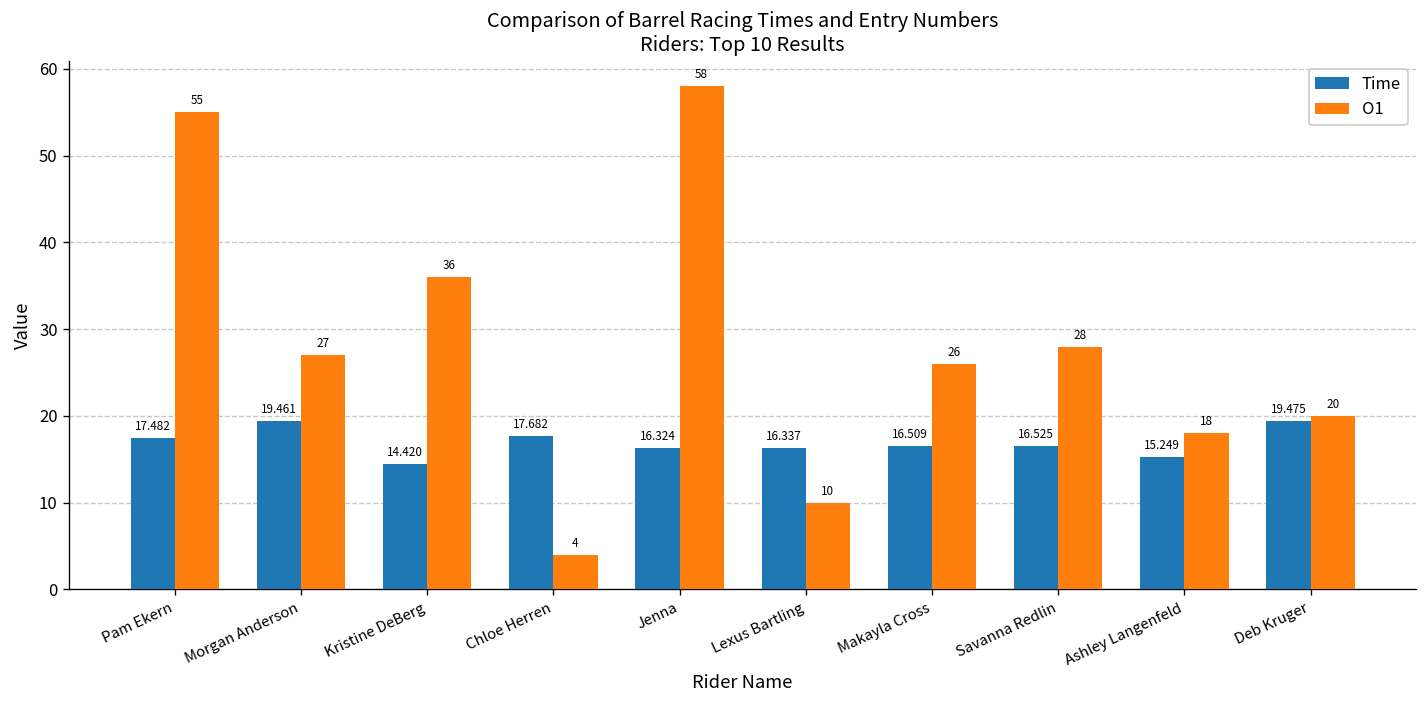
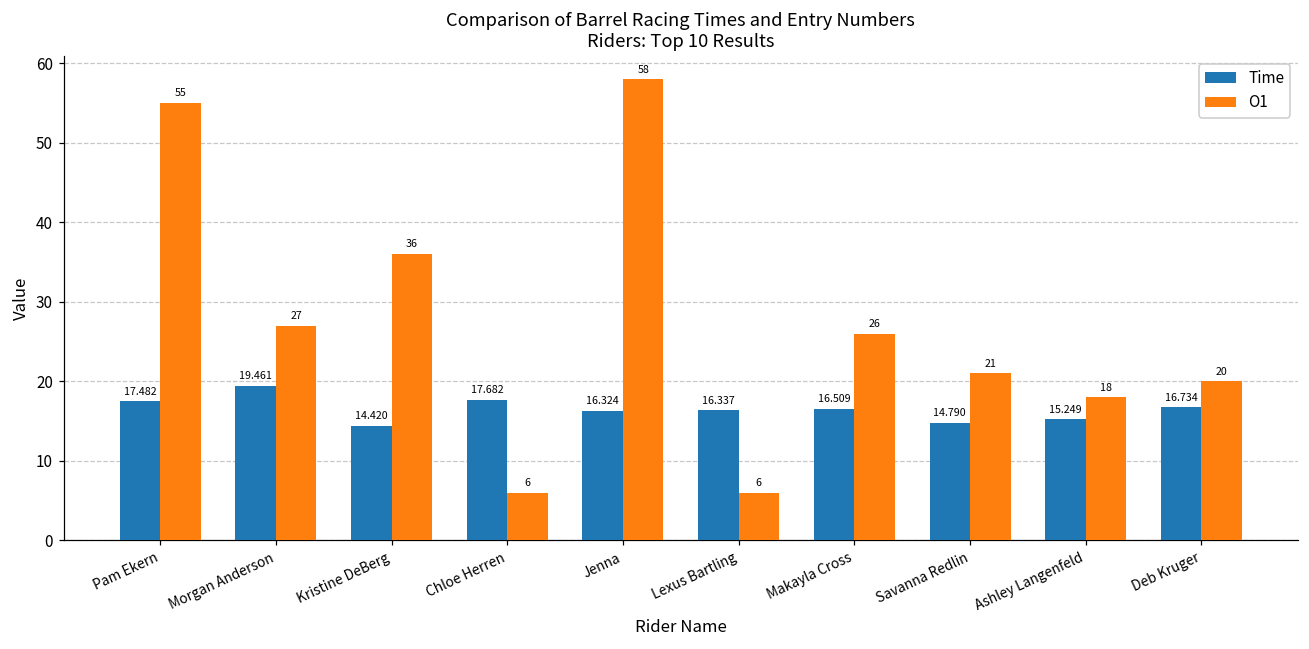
O1, Chloe Herren: 4 -> 6
O1, Lexus Bartling: 10 -> 6
Time, Savanna Redlin: 16.525 -> 14.790
O1, Savanna Redlin: 28 -> 21
Time, Deb Kruger: 19.475 -> 16.734
